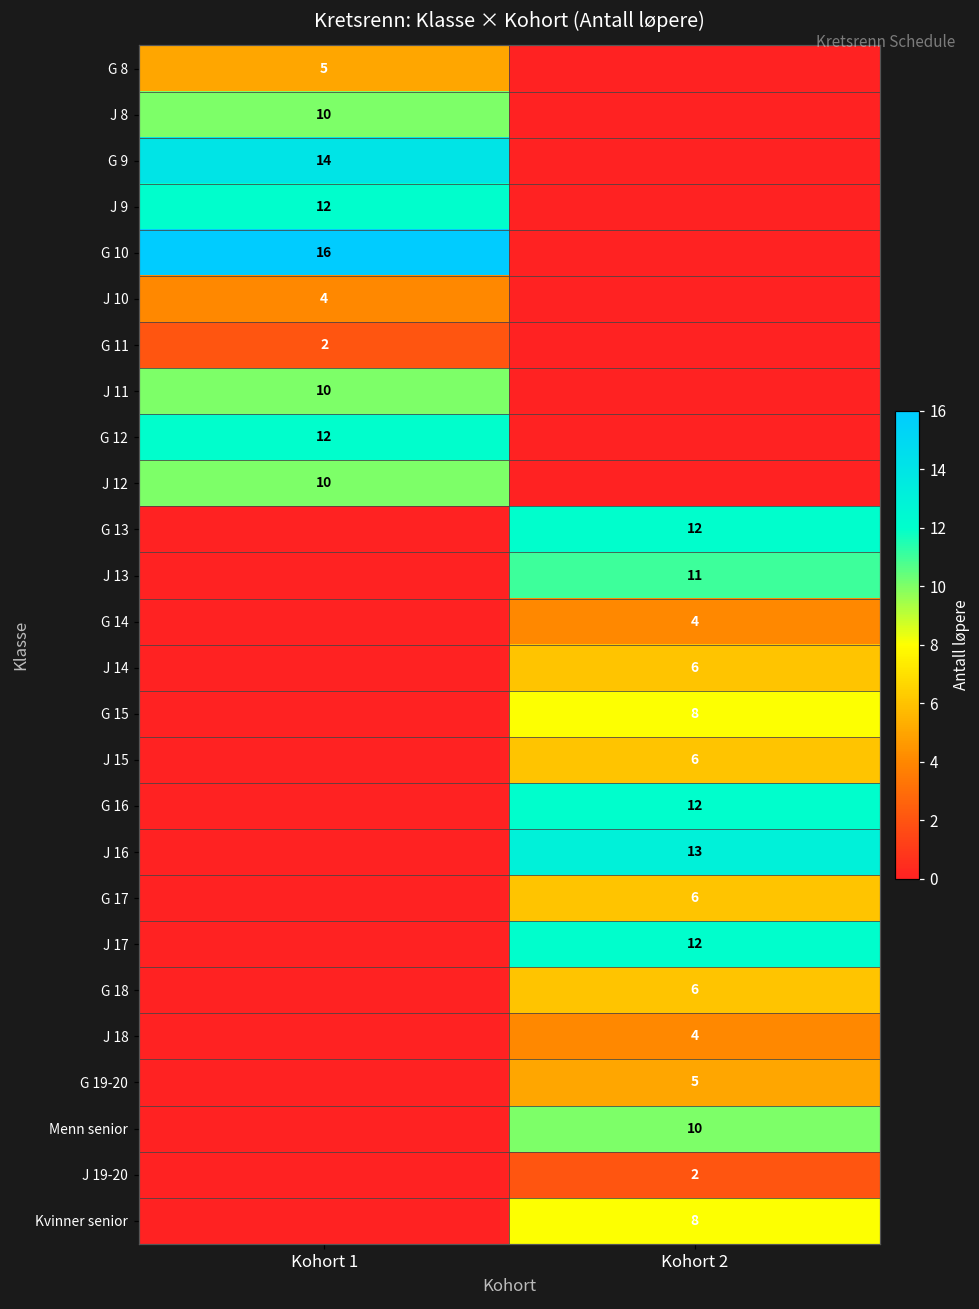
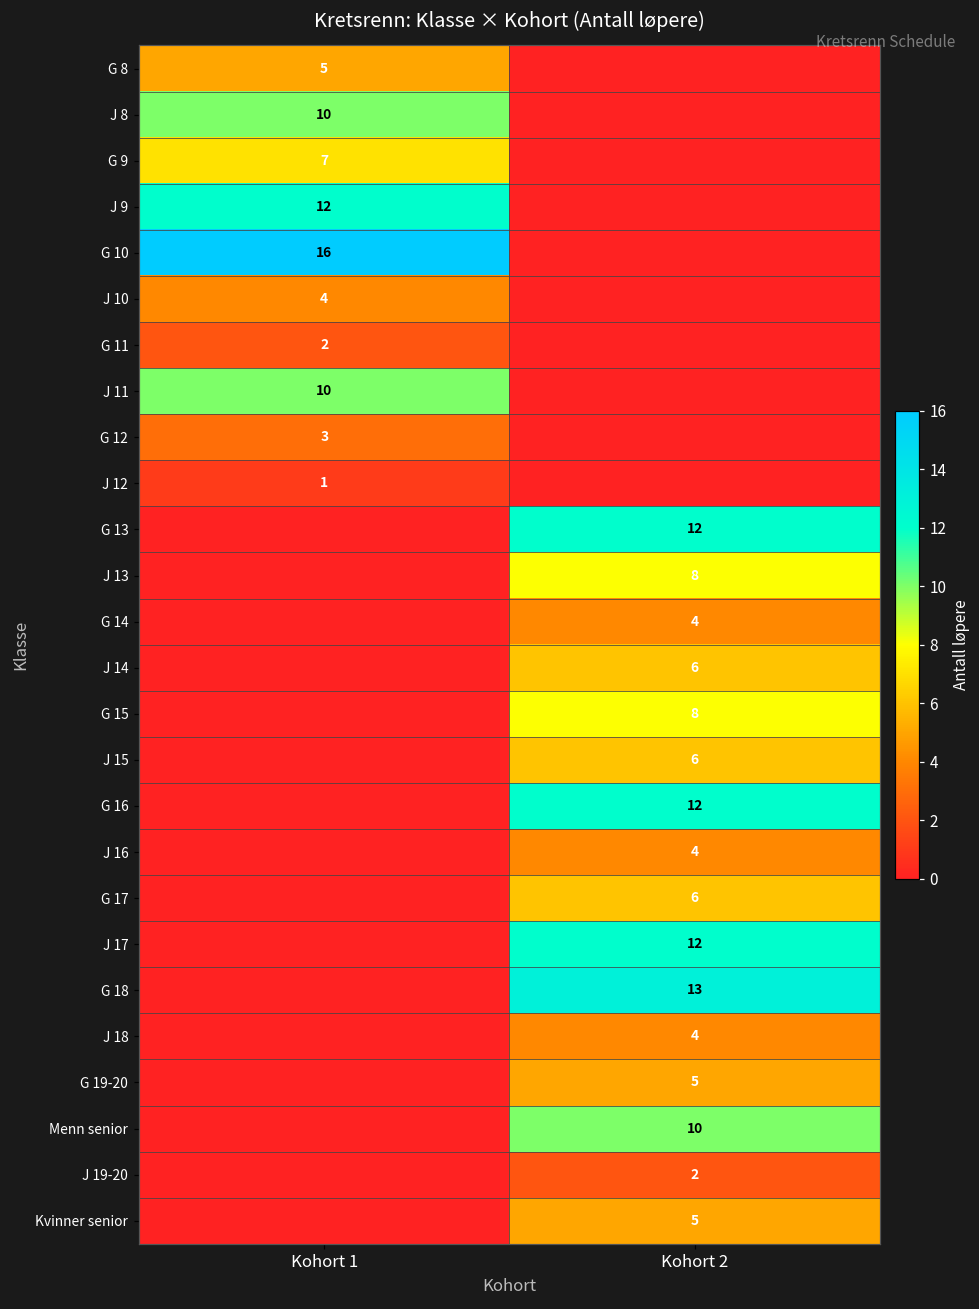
G 9, Kohort 1: 14 -> 7
G 12, Kohort 1: 12 -> 3
J 12, Kohort 1: 10 -> 1
J 13, Kohort 2: 11 -> 8
J 16, Kohort 2: 13 -> 4
G 18, Kohort 2: 6 -> 13
Kvinner senior, Kohort 2: 8 -> 5
